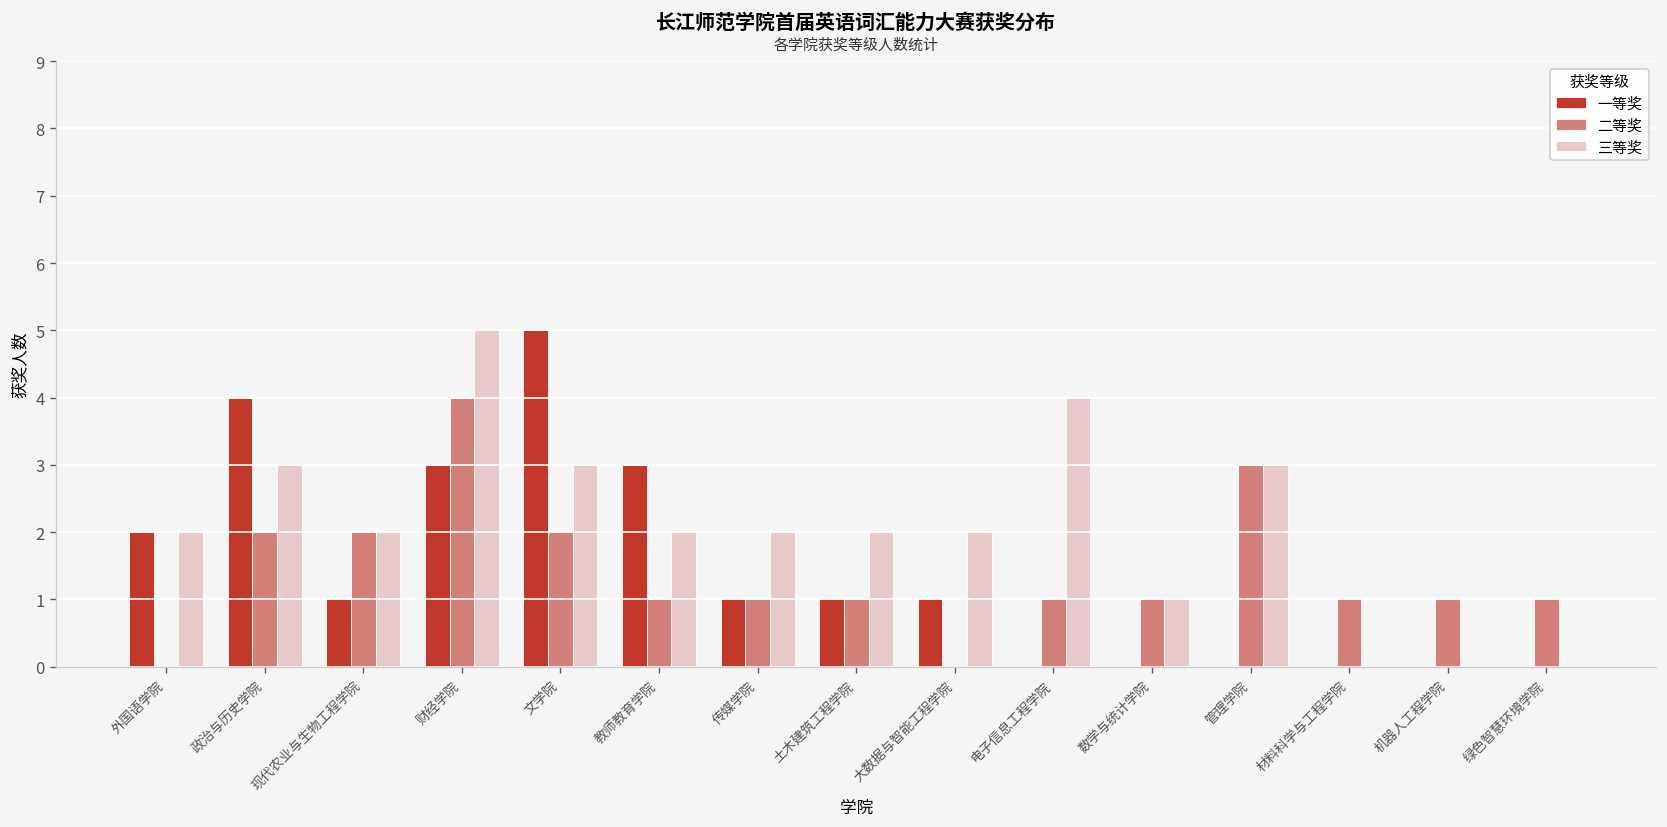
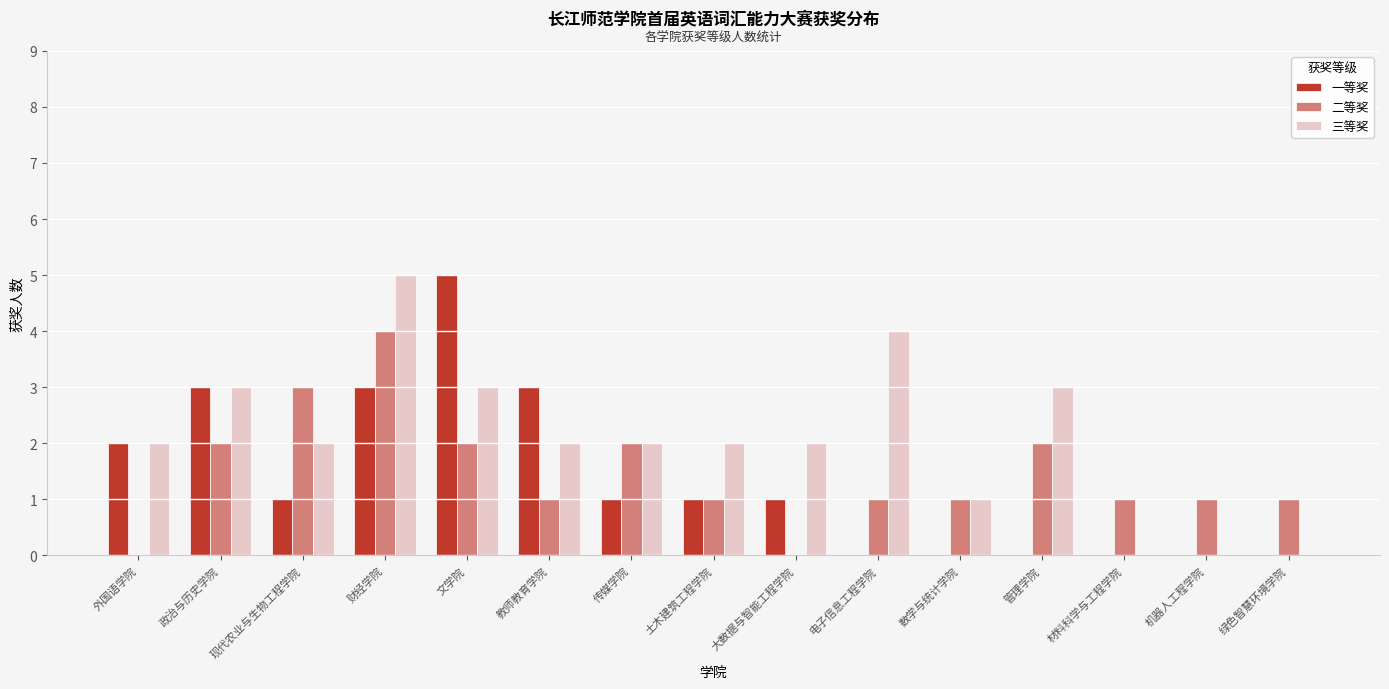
一等奖, 政治与历史学院: 4 -> 3
二等奖, 现代农业与生物工程学院: 2 -> 3
二等奖, 传媒学院: 1 -> 2
二等奖, 管理学院: 3 -> 2
